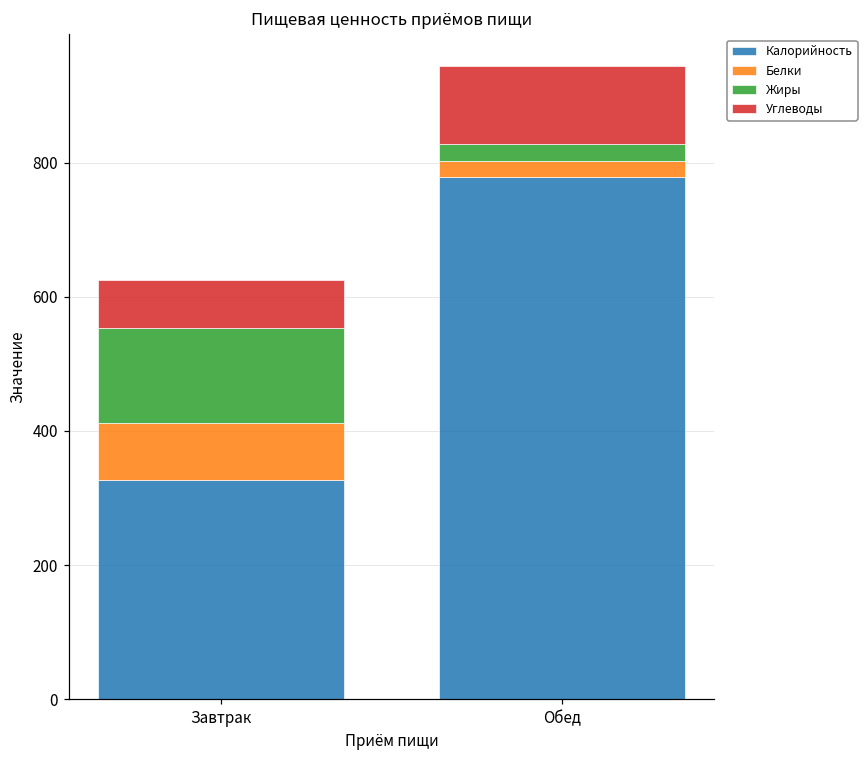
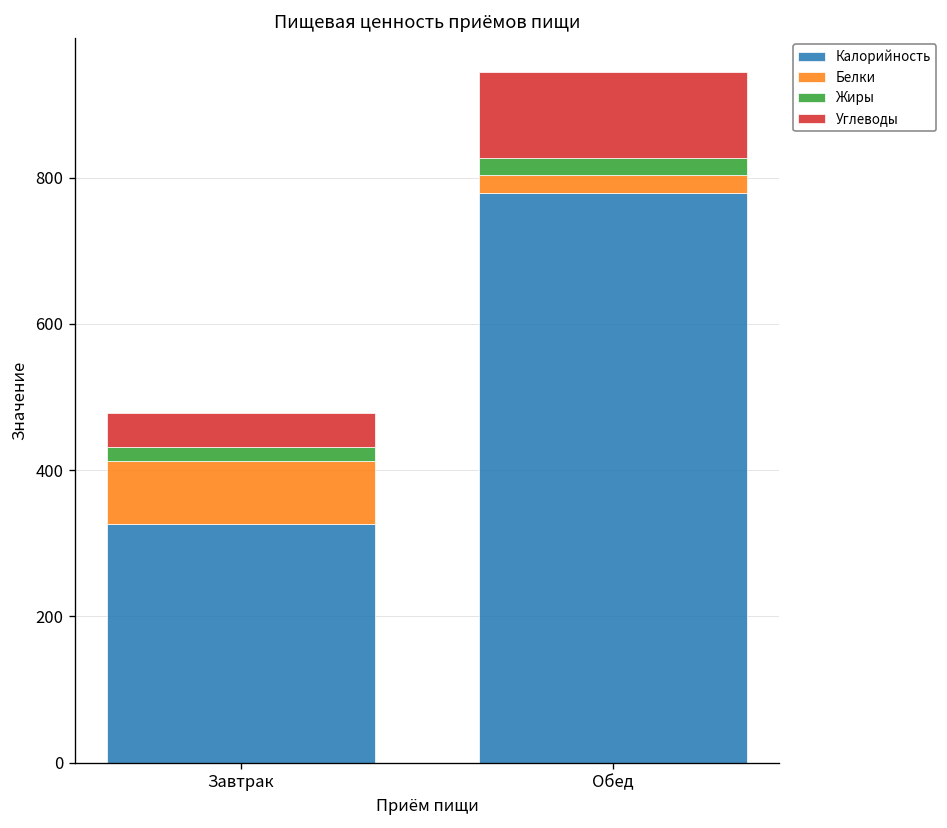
Жиры, Завтрак: 140 -> 20
Углеводы, Завтрак: 70 -> 50
